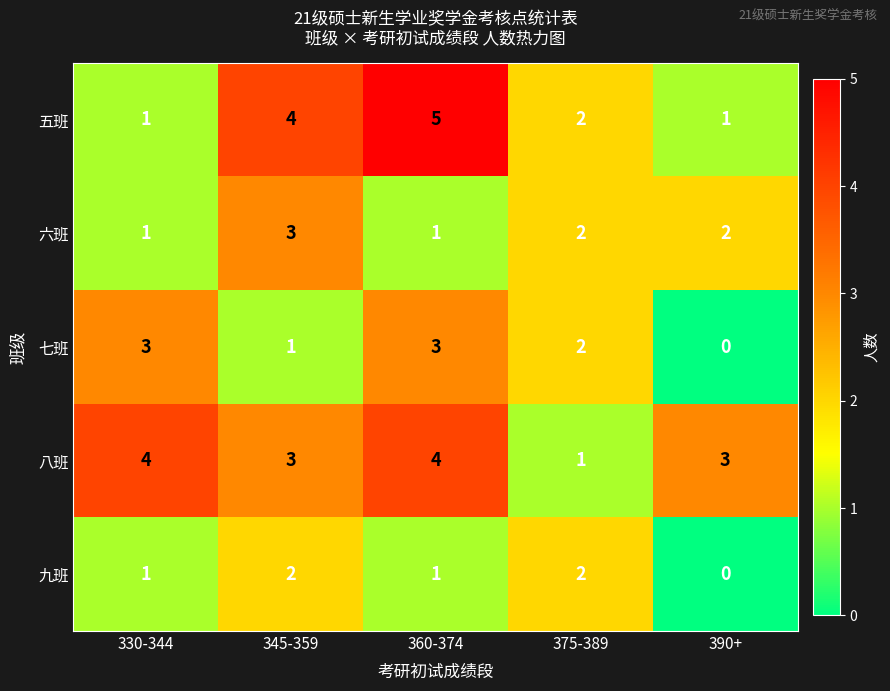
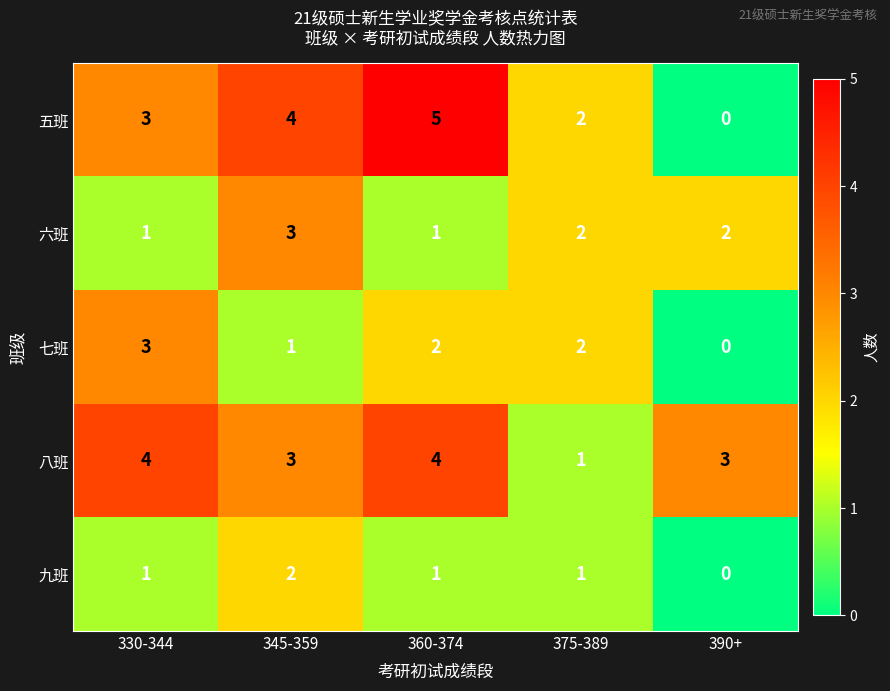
五班, 330-344: 1 -> 3
五班, 390+: 1 -> 0
七班, 360-374: 3 -> 2
九班, 375-389: 2 -> 1
